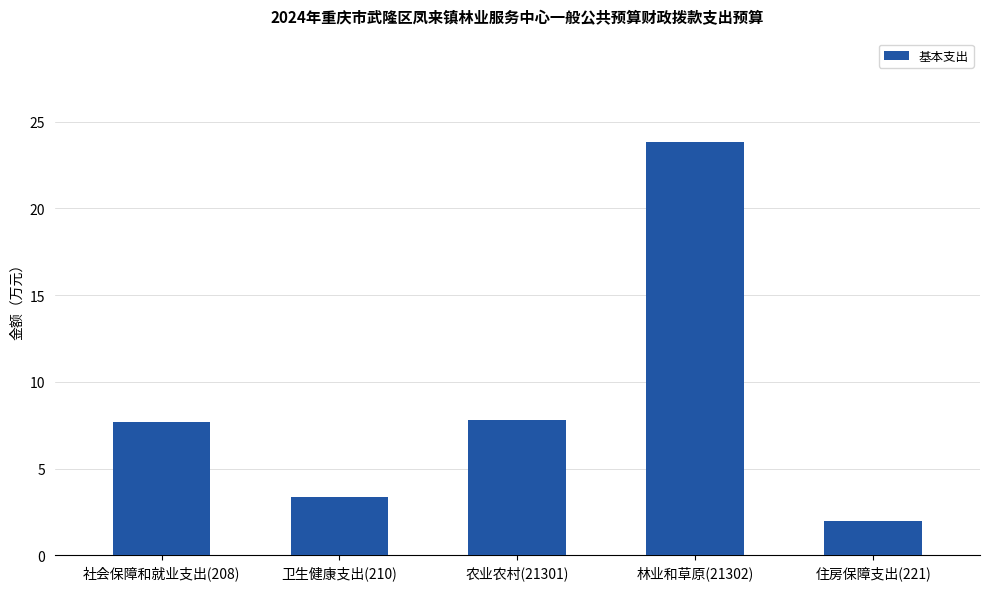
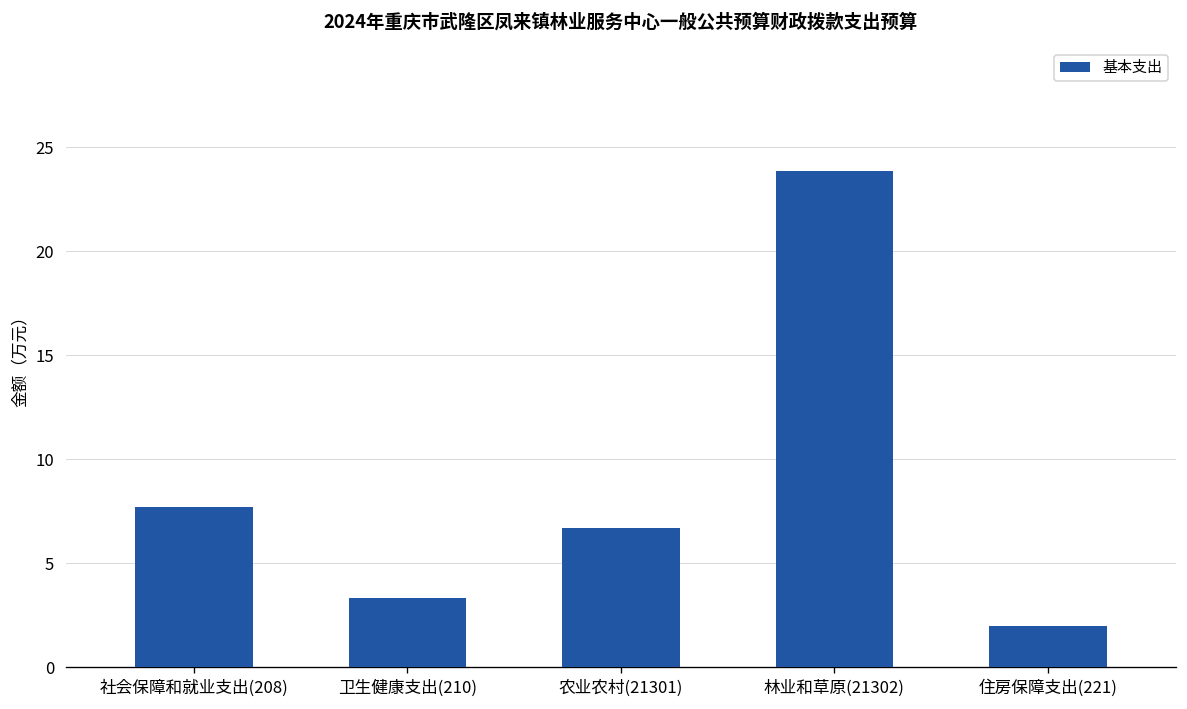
农业农村(21301): 7.8 -> 6.7
